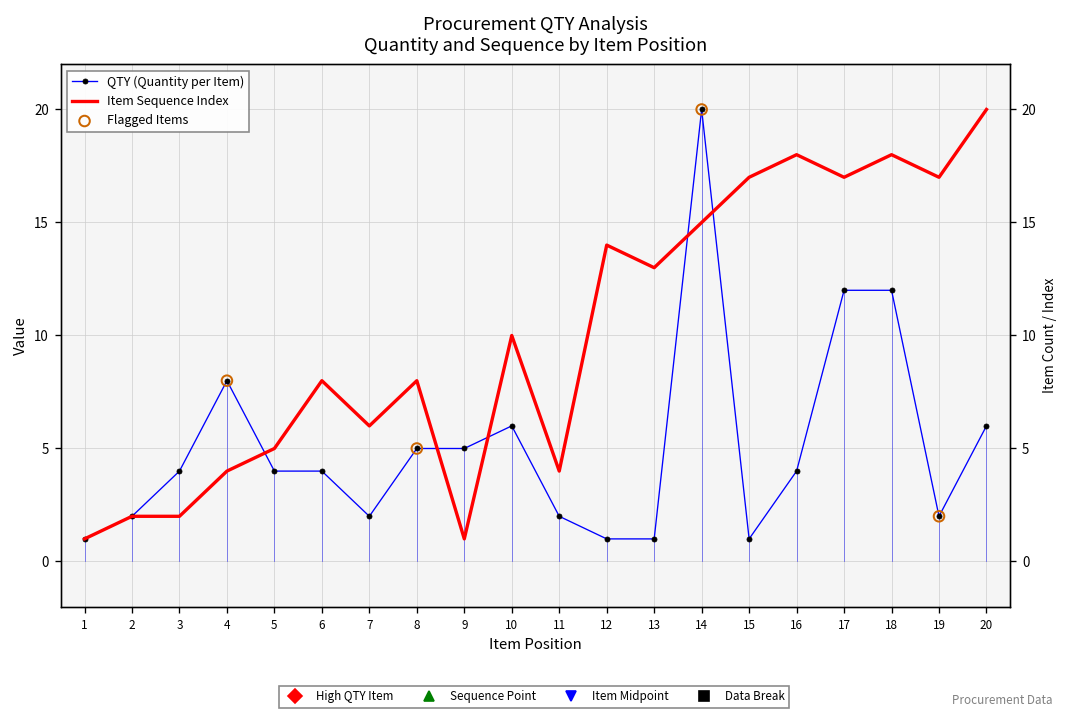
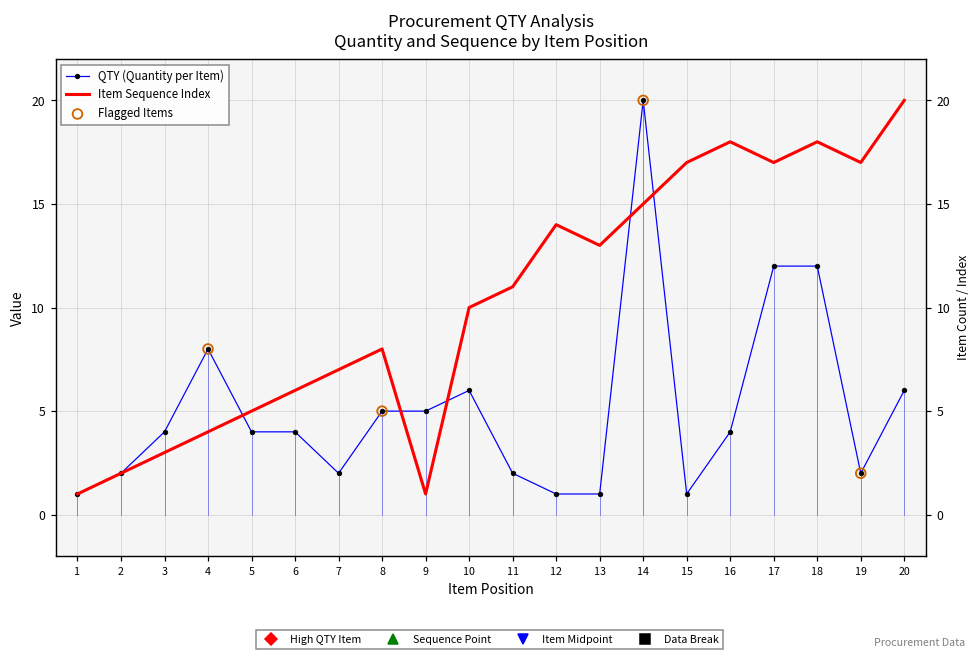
Item Sequence Index, 3: 2 -> 3
Item Sequence Index, 6: 8 -> 6
Item Sequence Index, 7: 6 -> 7
Item Sequence Index, 11: 4 -> 11
